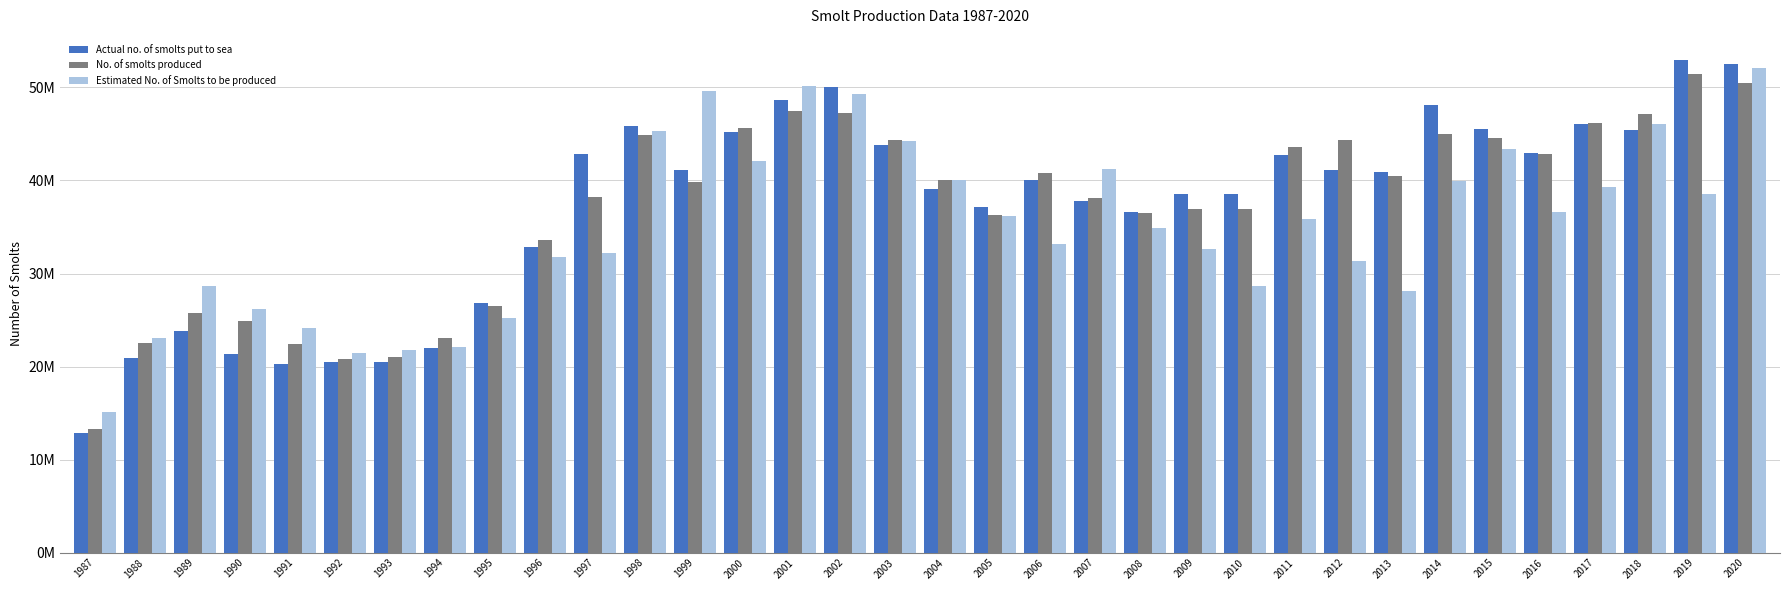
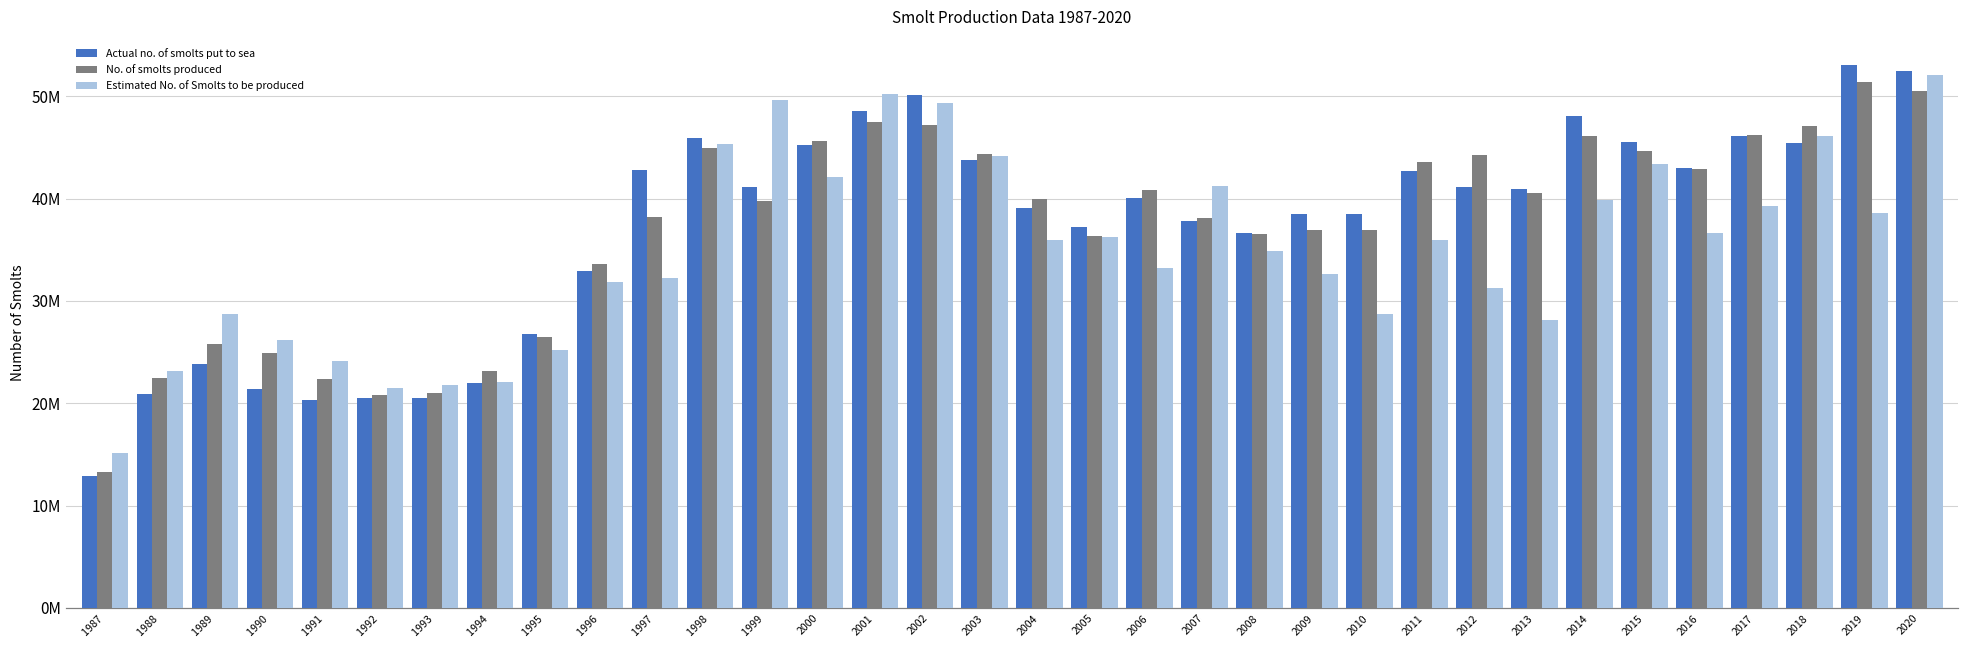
Estimated No. of Smolts to be produced, 2004: 40000000 -> 36000000
No. of smolts produced, 2014: 45000000 -> 46000000
